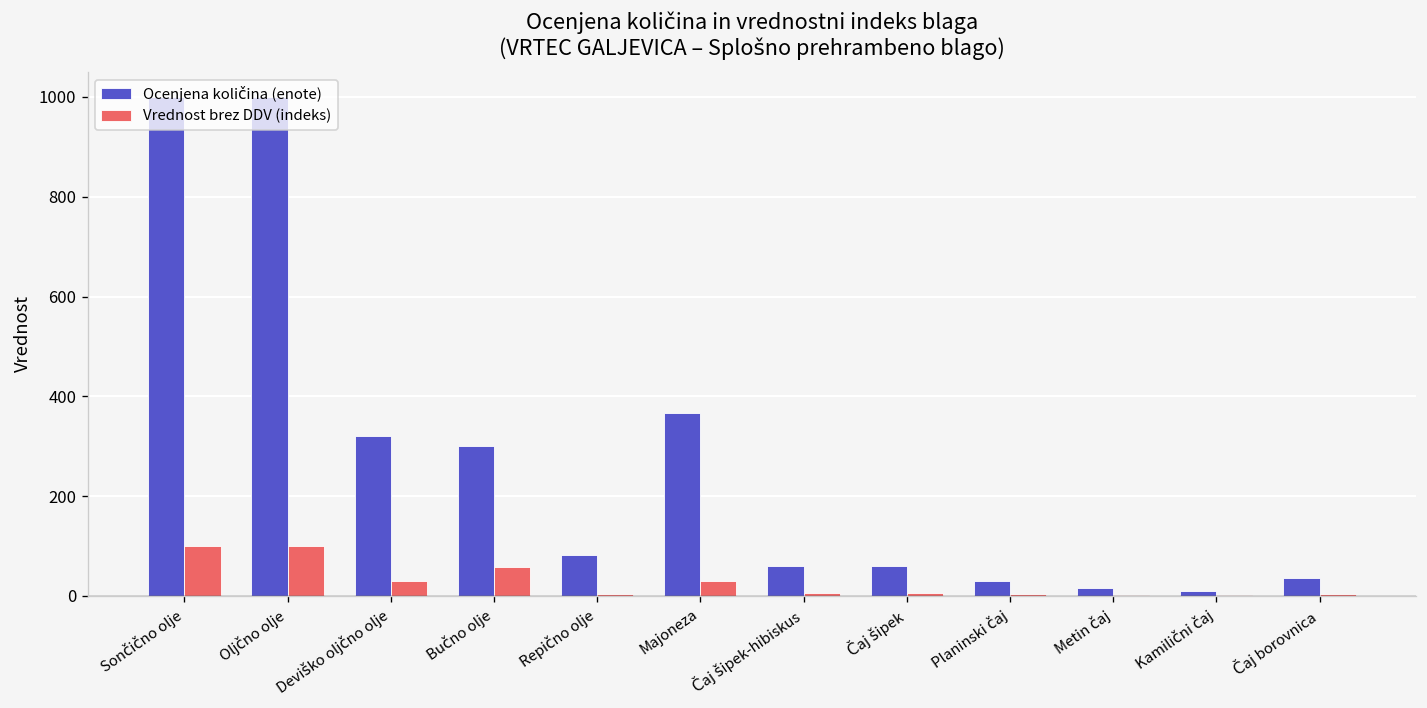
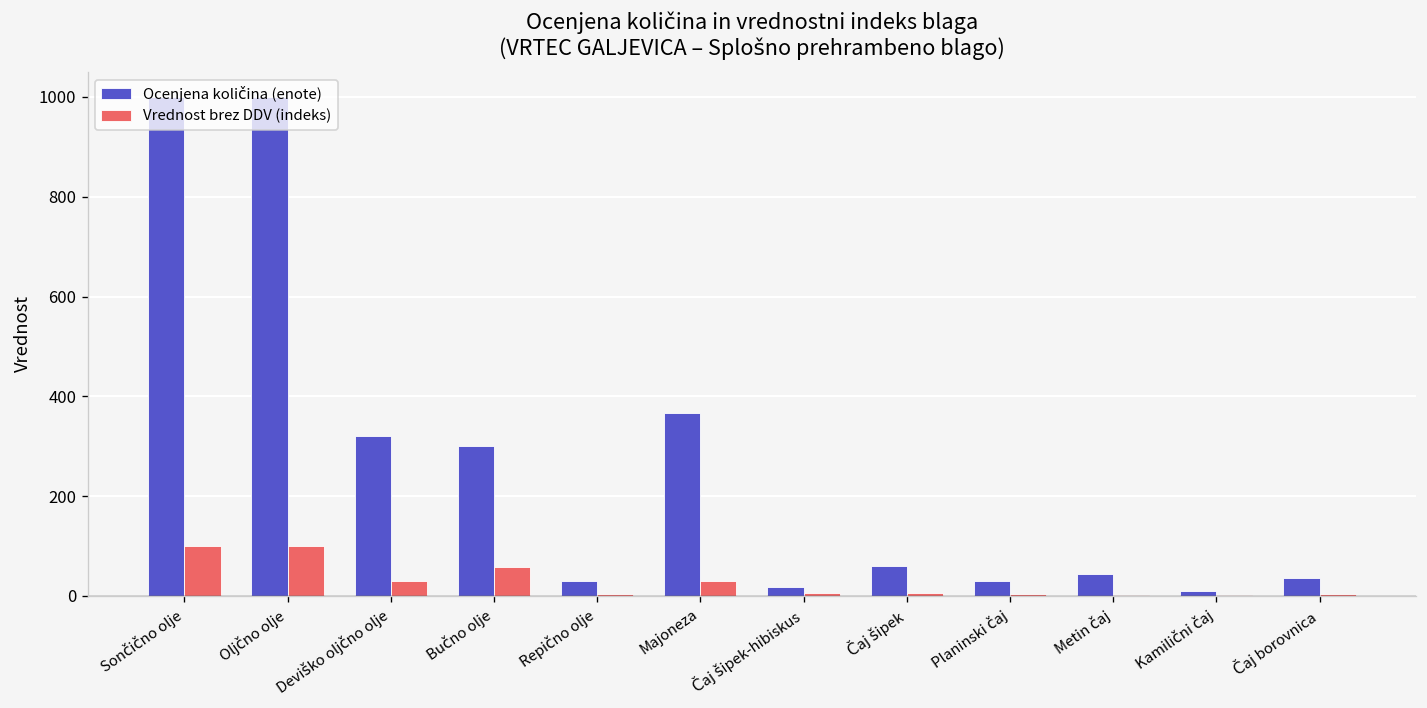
Ocenjena količina (enote), Repično olje: 80 -> 30
Ocenjena količina (enote), Čaj šipek-hibiskus: 60 -> 20
Ocenjena količina (enote), Metin čaj: 20 -> 40
